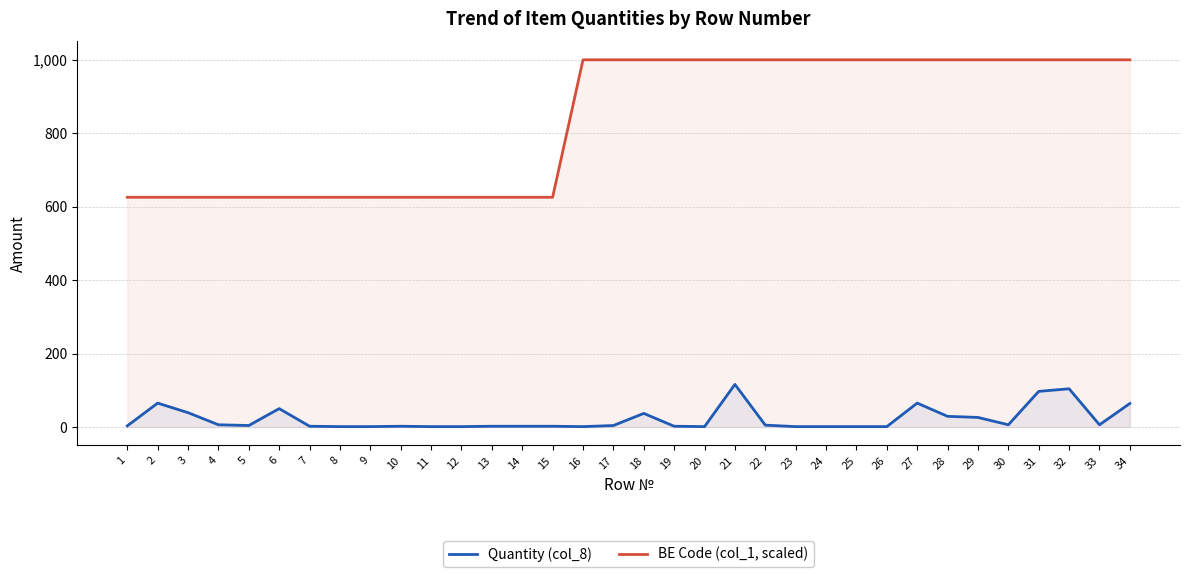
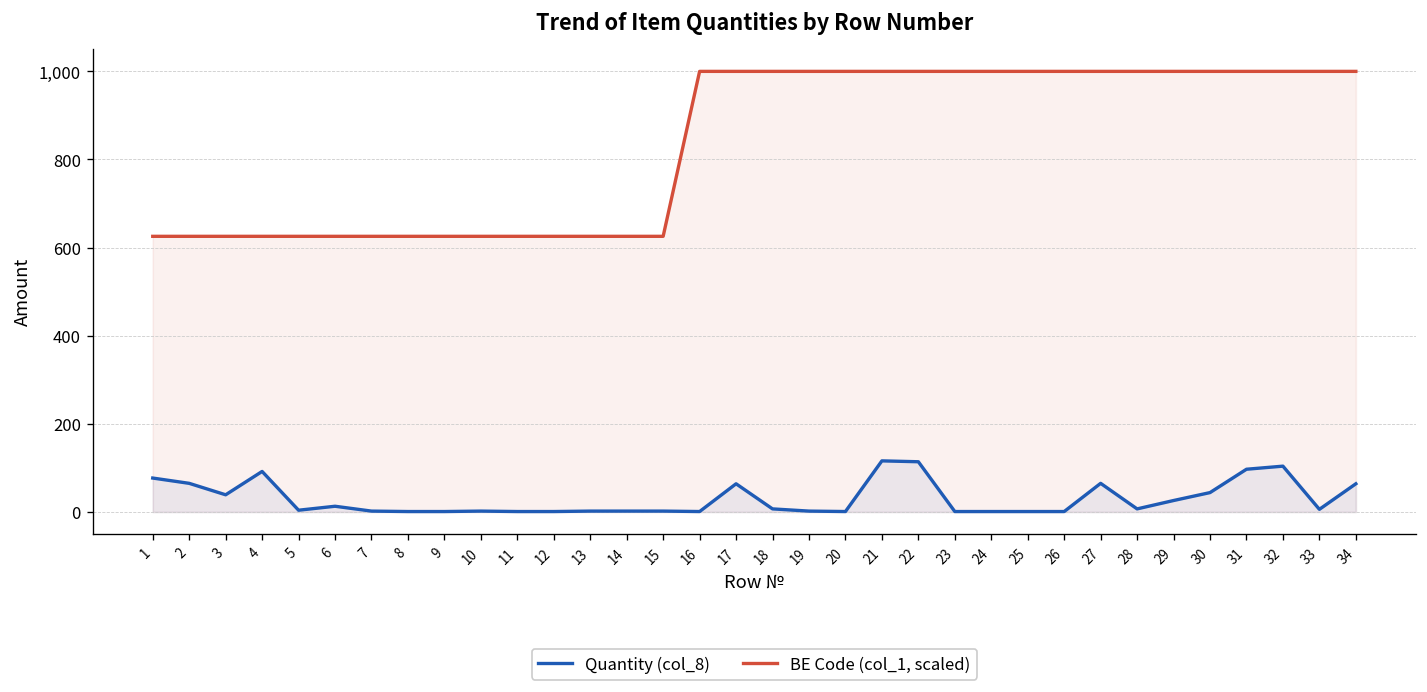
Quantity (col_8), 1: 0 -> 80
Quantity (col_8), 4: 10 -> 90
Quantity (col_8), 6: 50 -> 10
Quantity (col_8), 17: 0 -> 60
Quantity (col_8), 18: 40 -> 10
Quantity (col_8), 22: 10 -> 110
Quantity (col_8), 28: 30 -> 10
Quantity (col_8), 30: 10 -> 40
